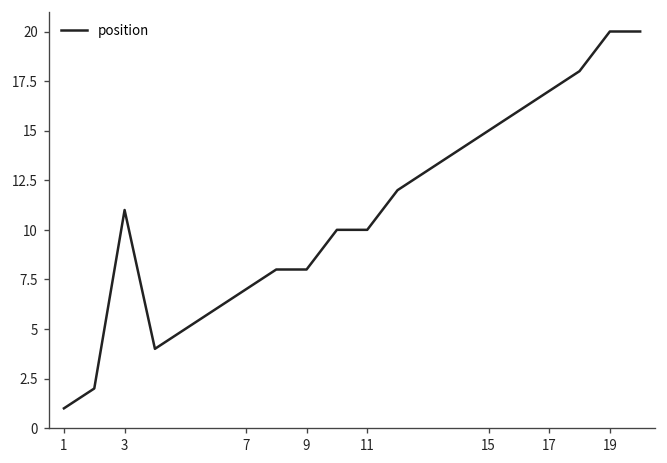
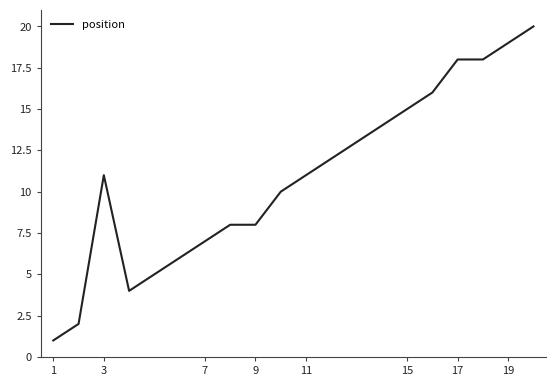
11: 10 -> 11
17: 17 -> 18
19: 20 -> 19
